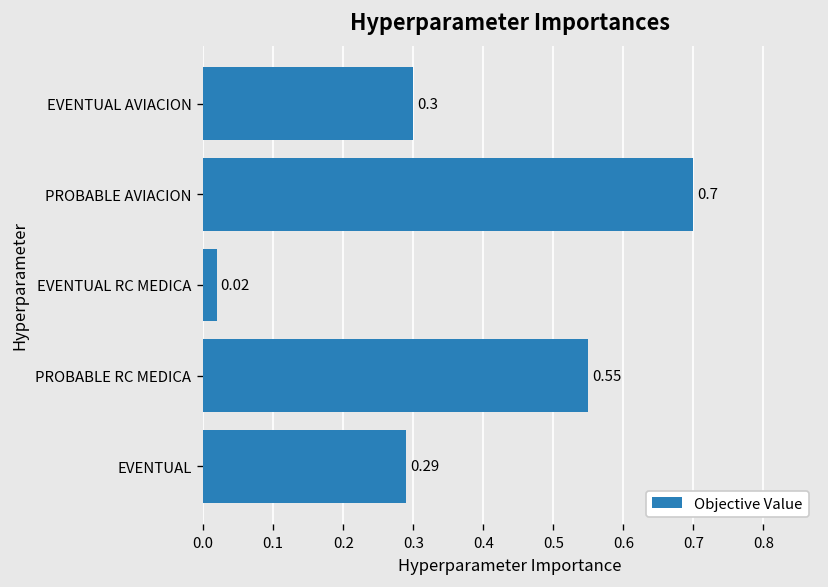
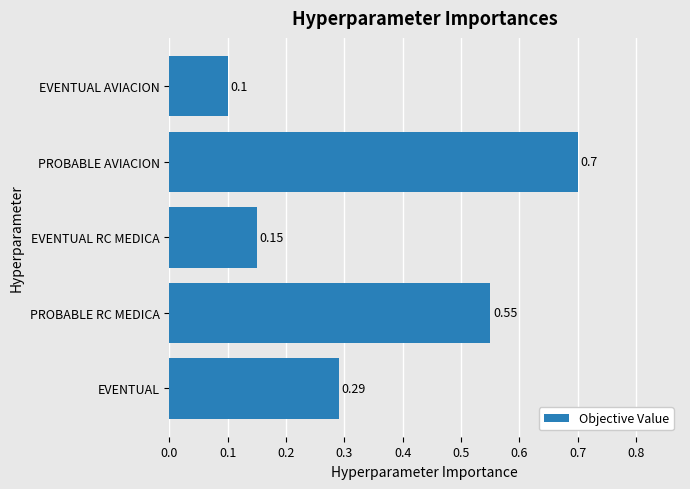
EVENTUAL AVIACION: 0.3 -> 0.1
EVENTUAL RC MEDICA: 0.02 -> 0.15
